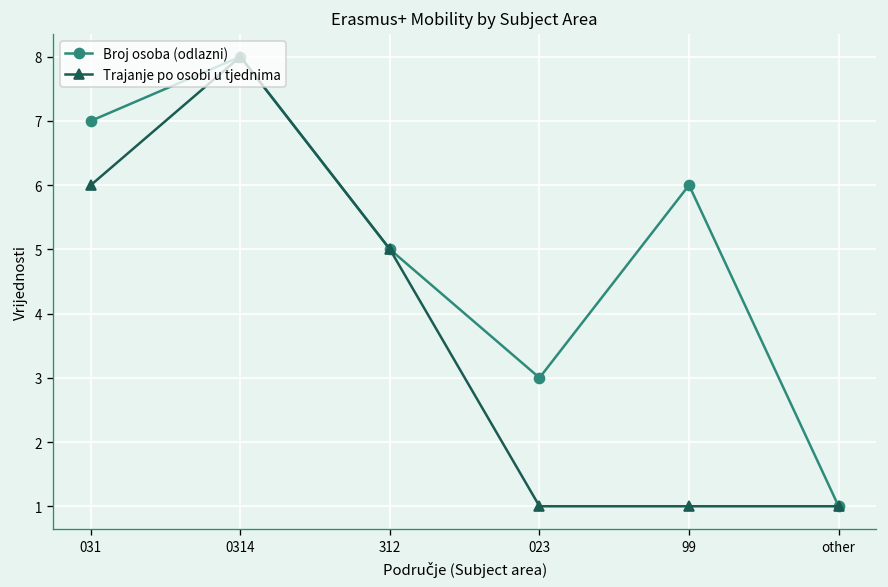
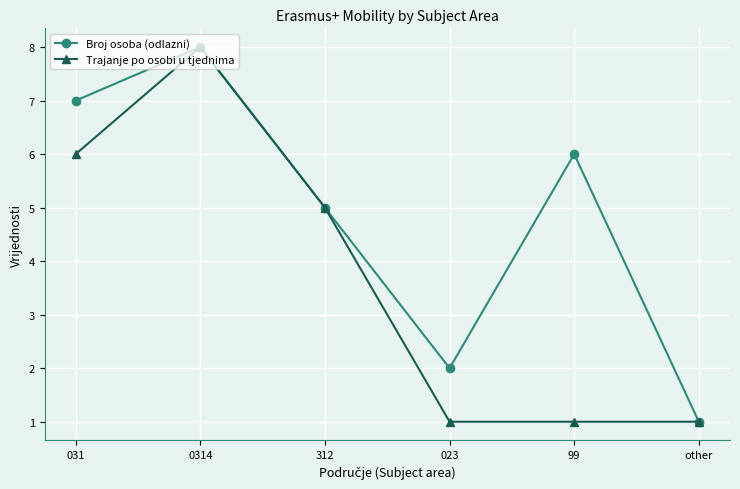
Broj osoba (odlazni), 023: 3 -> 2
